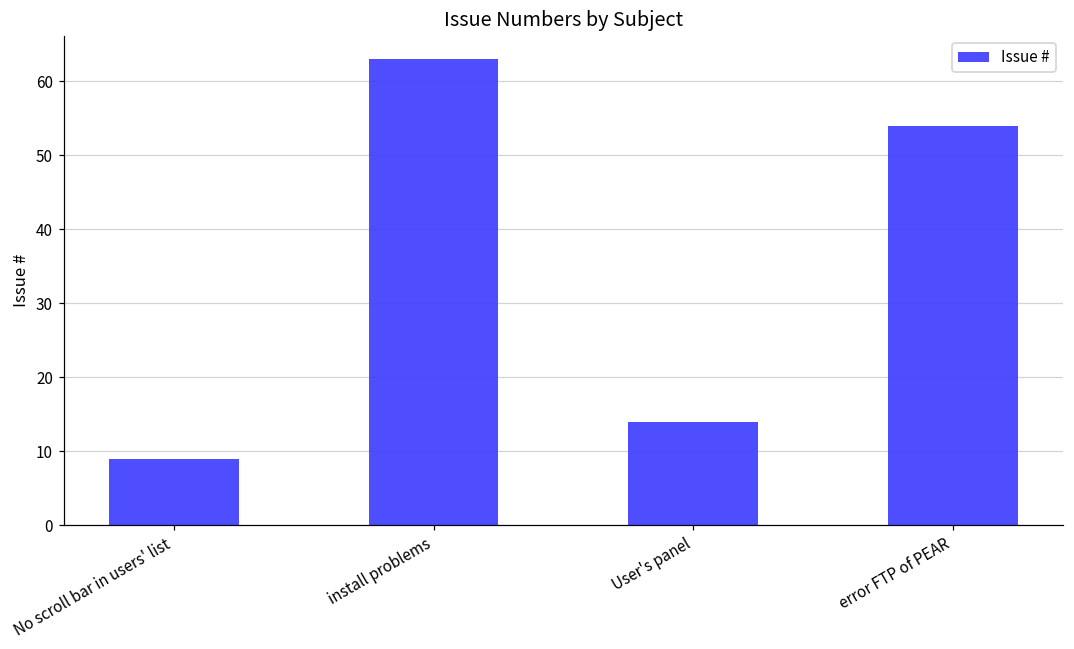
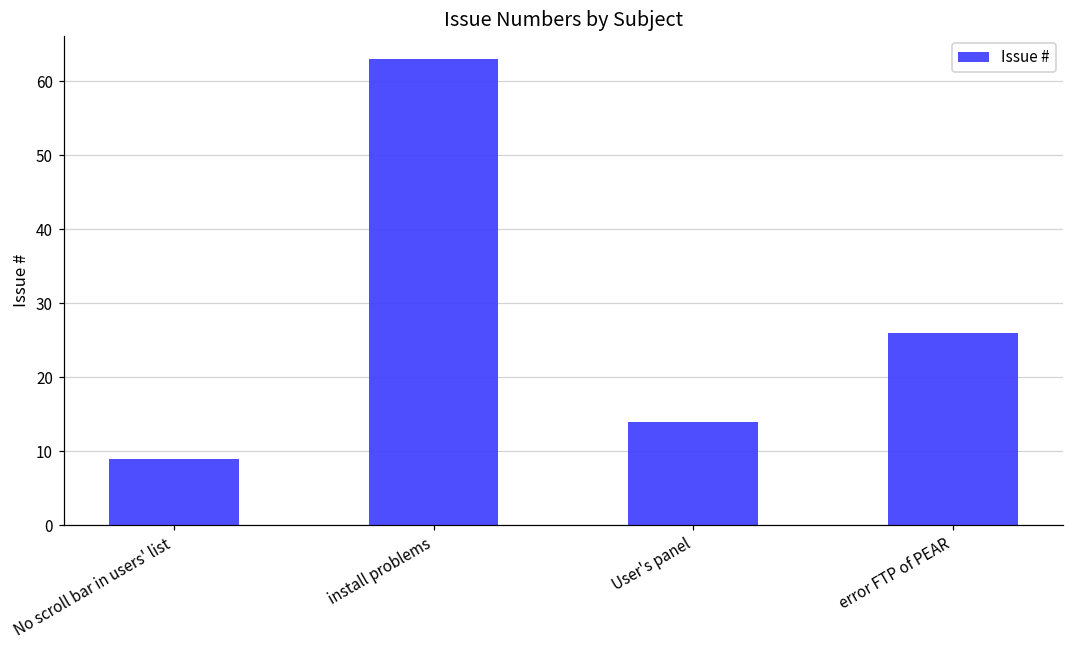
error FTP of PEAR: 54 -> 26
